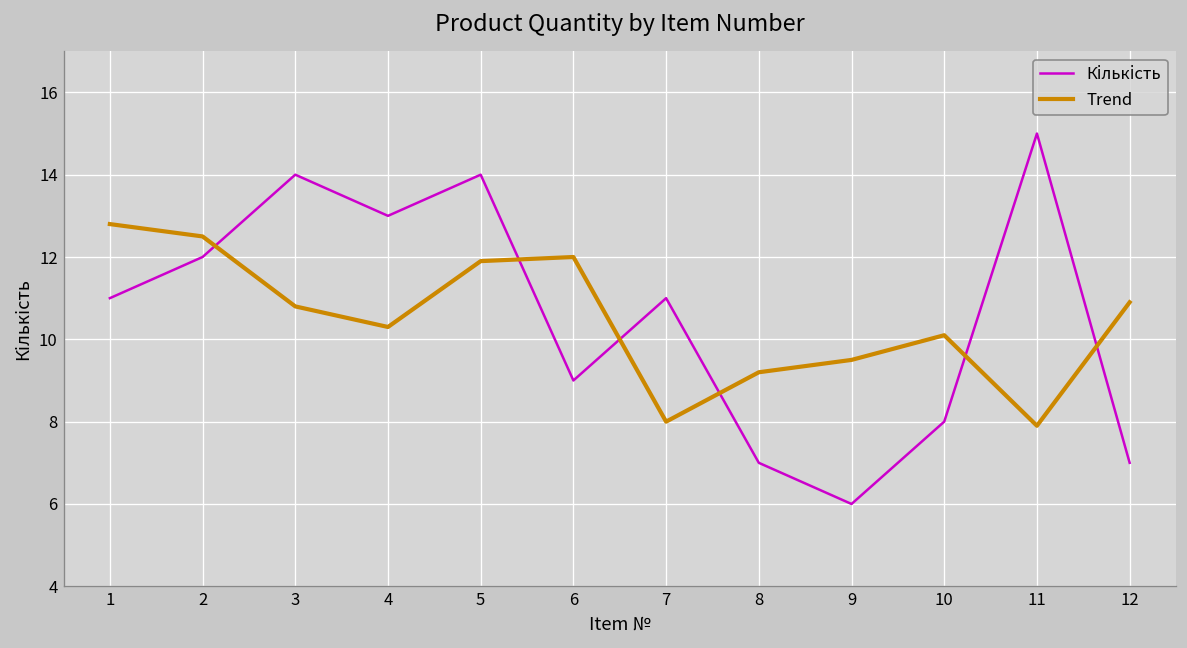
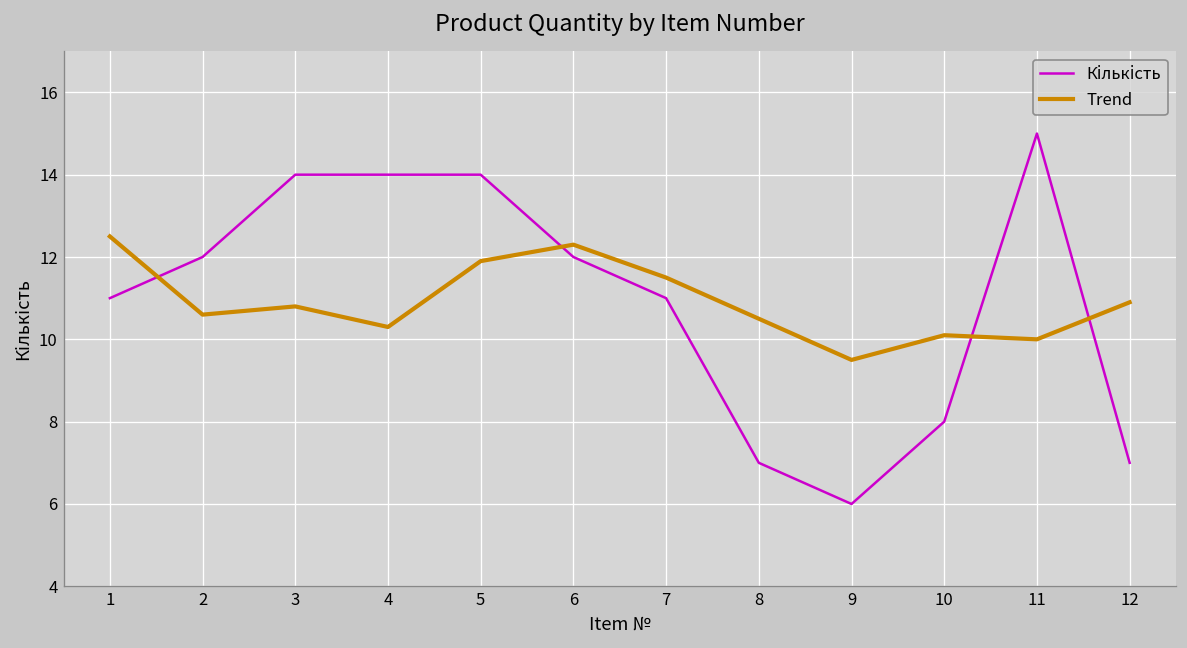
Trend, 1: 12.8 -> 12.5
Trend, 2: 12.5 -> 10.6
Кількість, 4: 13 -> 14
Кількість, 6: 9 -> 12
Trend, 6: 12.0 -> 12.3
Trend, 7: 8.0 -> 11.5
Trend, 8: 9.2 -> 10.5
Trend, 11: 7.9 -> 10.0
